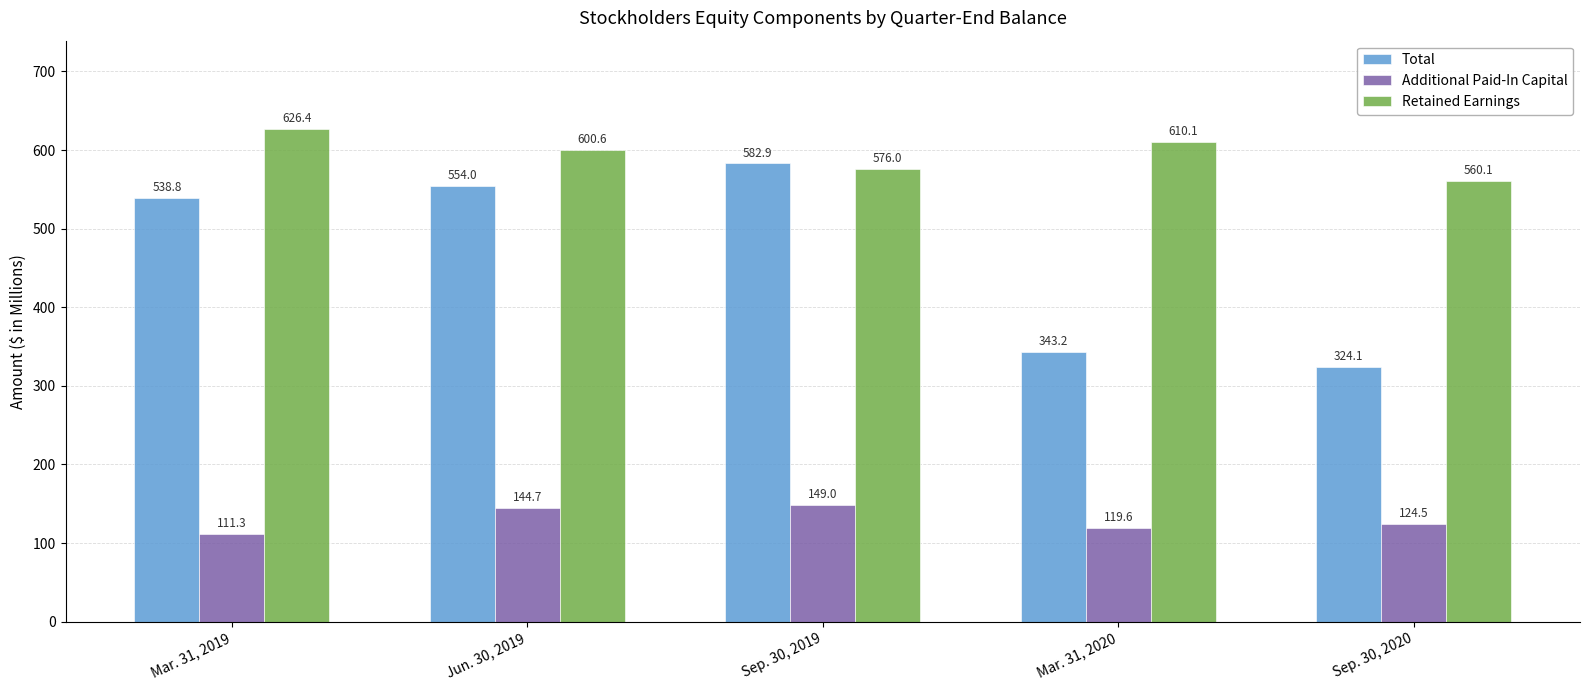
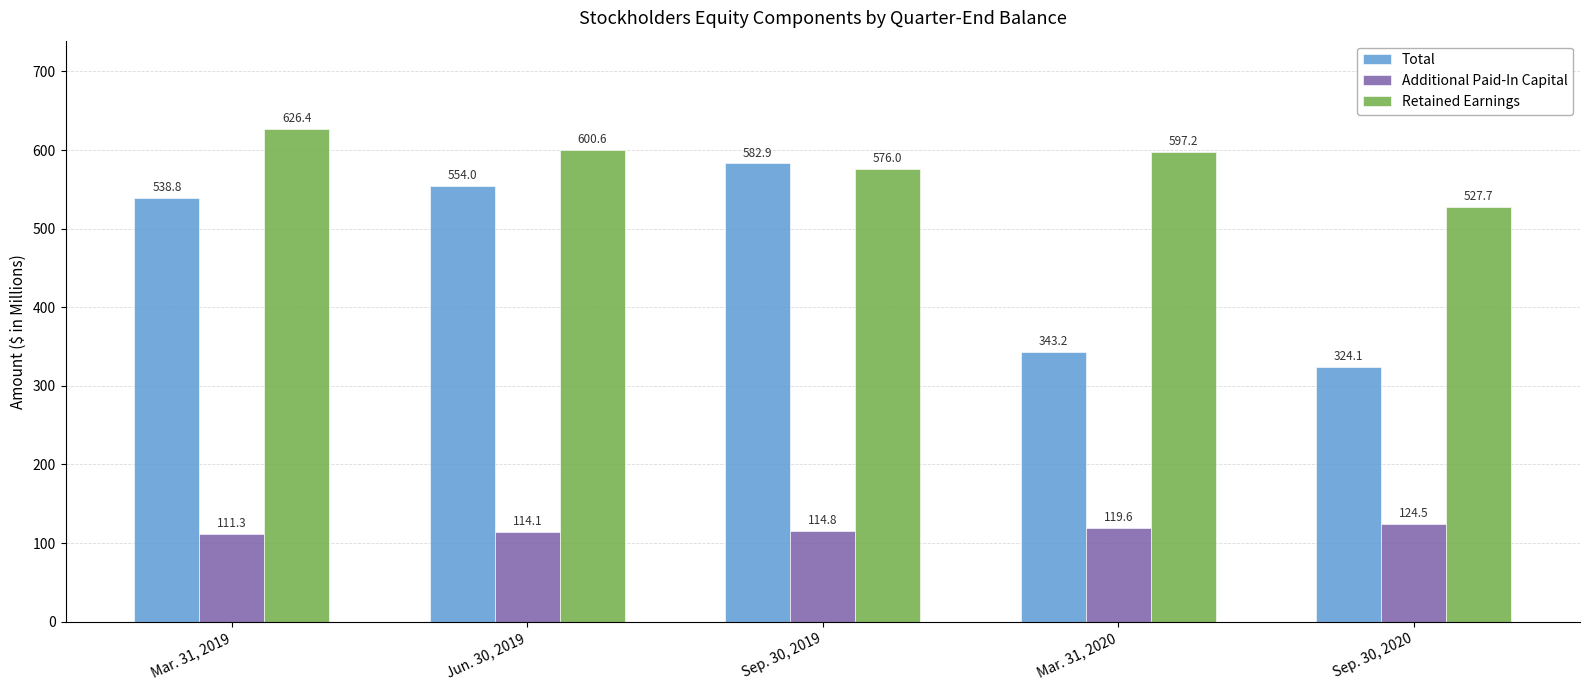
Additional Paid-In Capital, Jun. 30, 2019: 144.7 -> 114.1
Additional Paid-In Capital, Sep. 30, 2019: 149.0 -> 114.8
Retained Earnings, Mar. 31, 2020: 610.1 -> 597.2
Retained Earnings, Sep. 30, 2020: 560.1 -> 527.7
